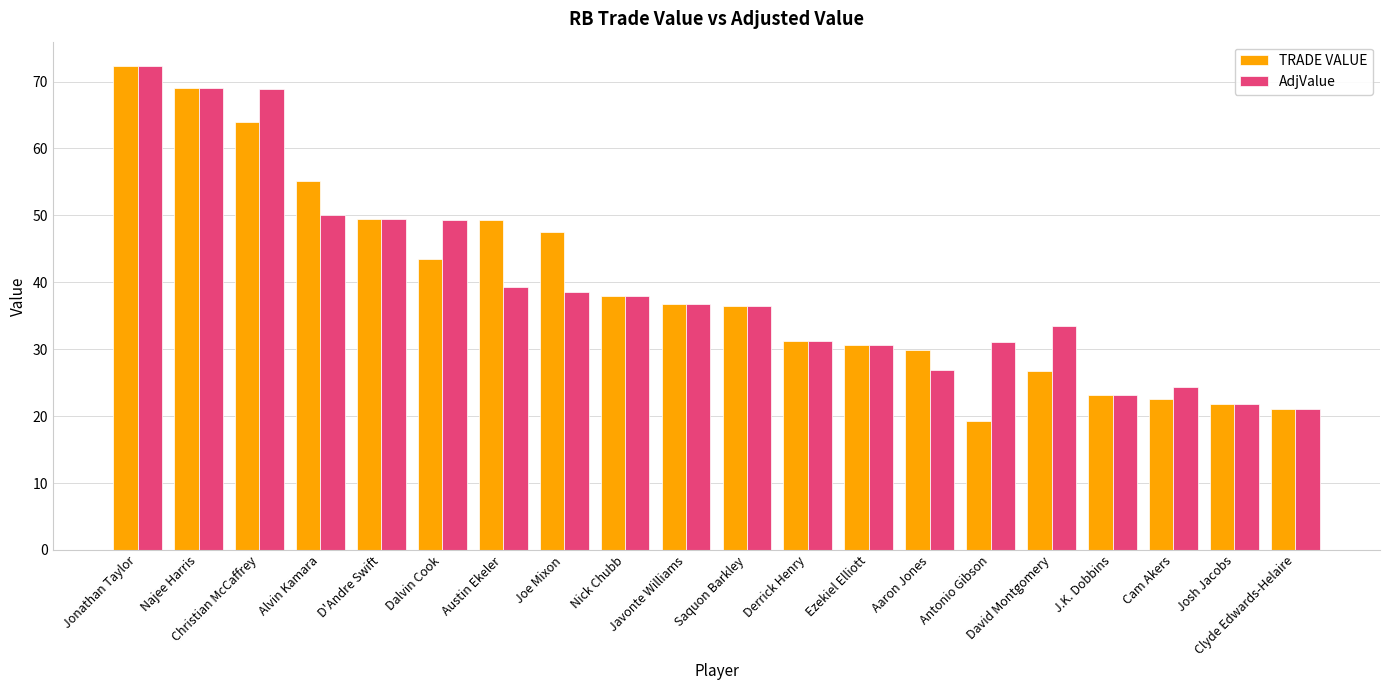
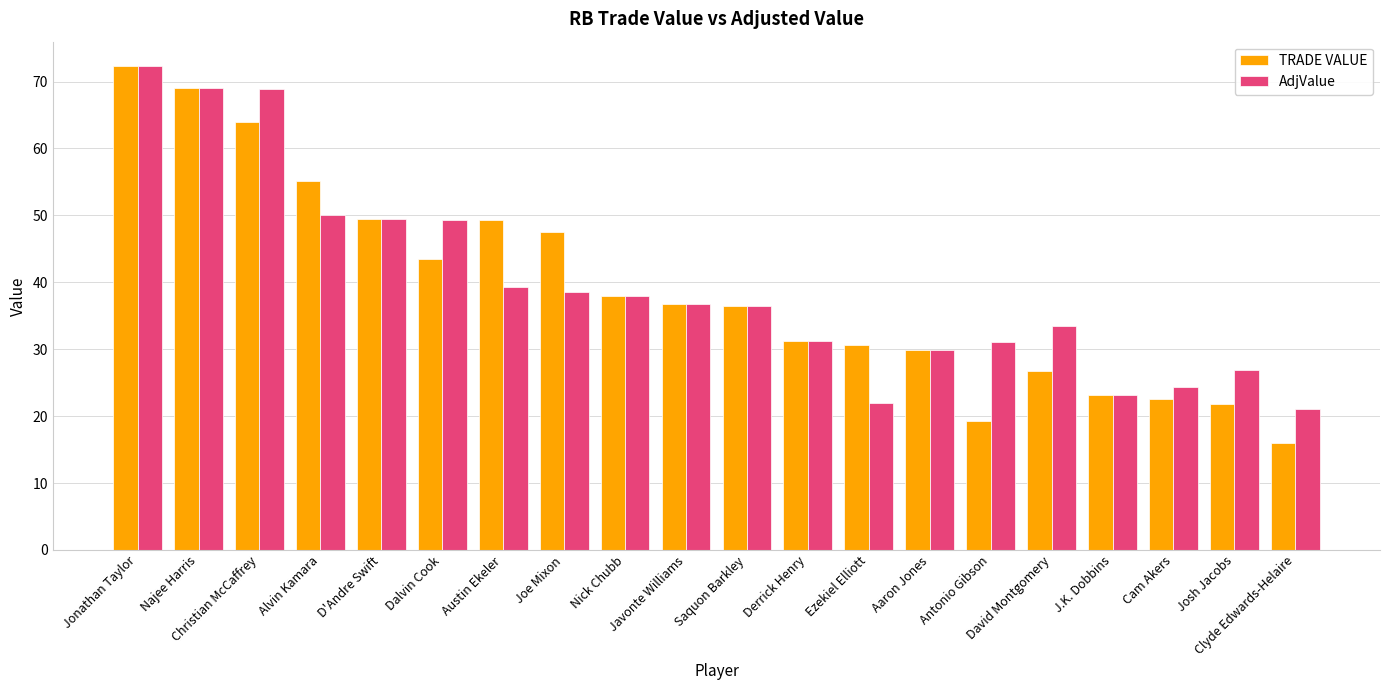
AdjValue, Ezekiel Elliott: 31 -> 22
AdjValue, Aaron Jones: 27 -> 30
AdjValue, Josh Jacobs: 22 -> 27
TRADE VALUE, Clyde Edwards-Helaire: 21 -> 16
